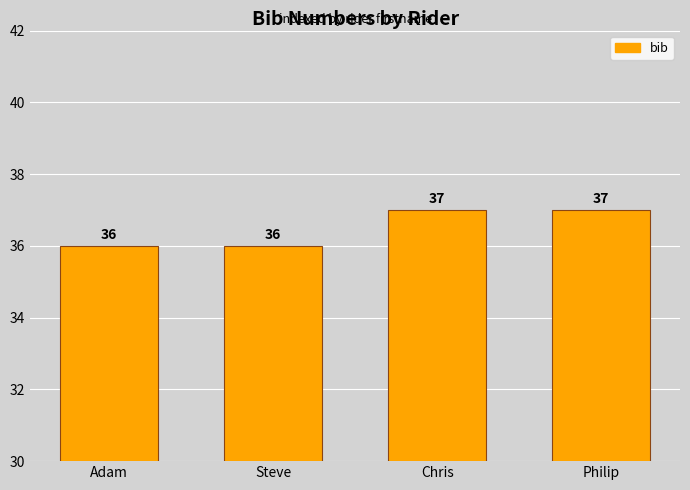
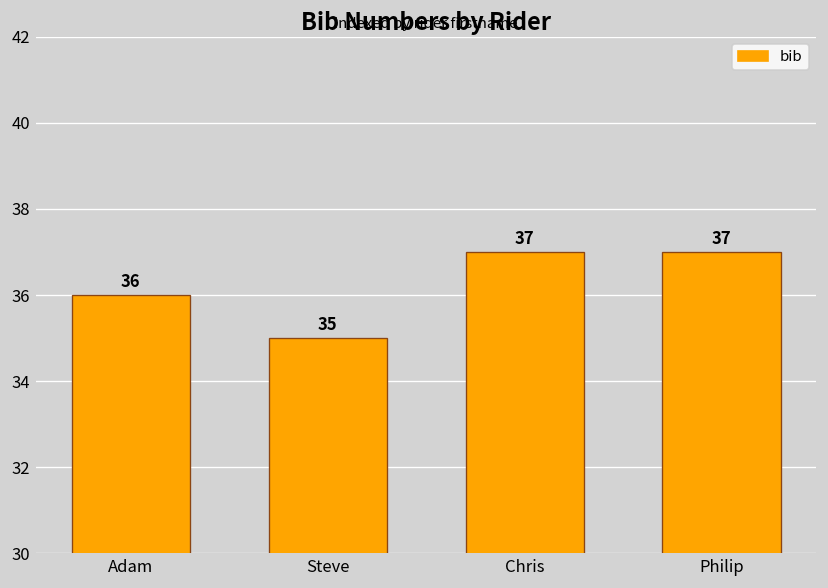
Steve: 36 -> 35
